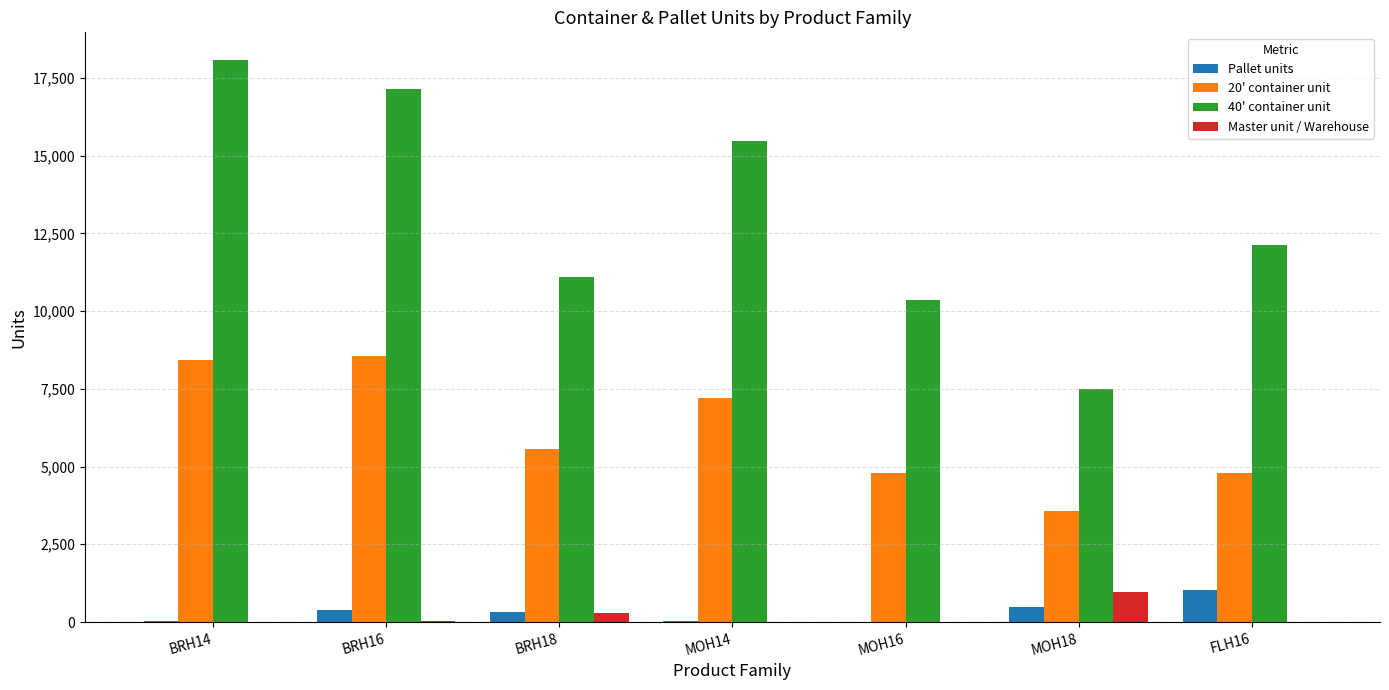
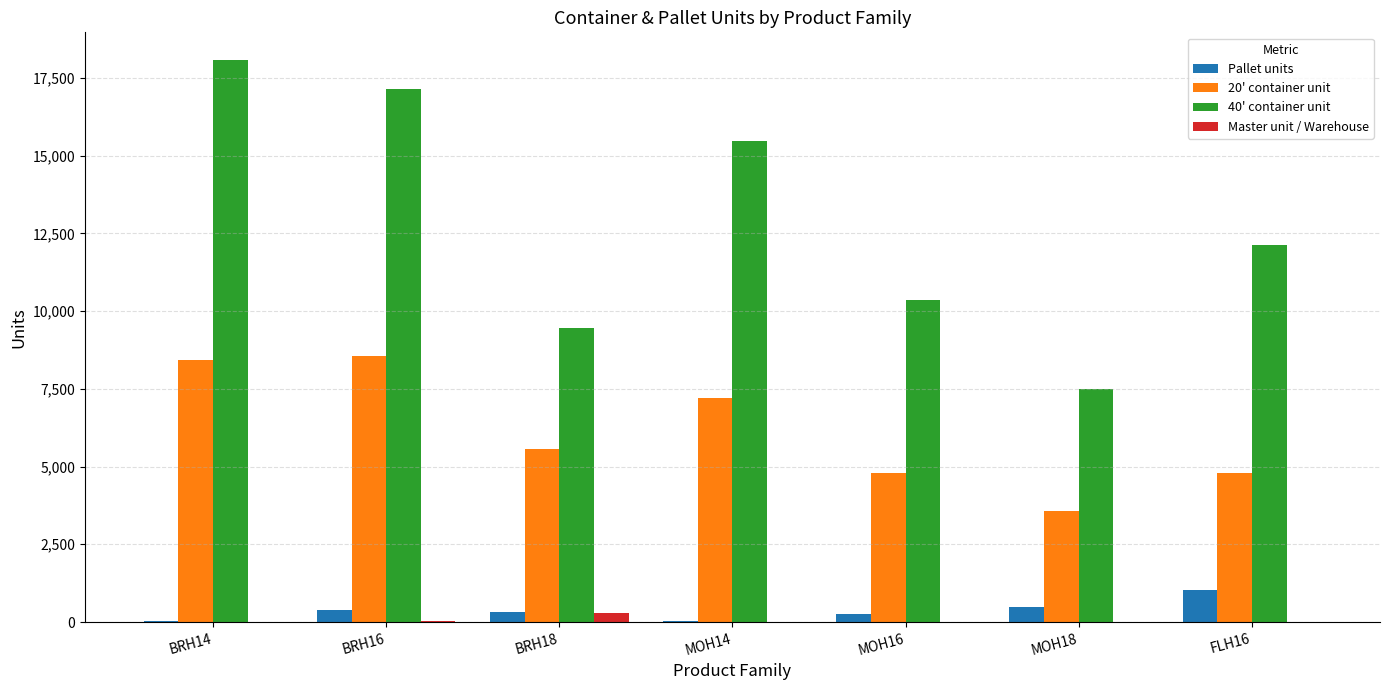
40' container unit, BRH18: 11,100 -> 9,500
Pallet units, MOH16: 0 -> 300
Master unit / Warehouse, MOH18: 1,000 -> 0
